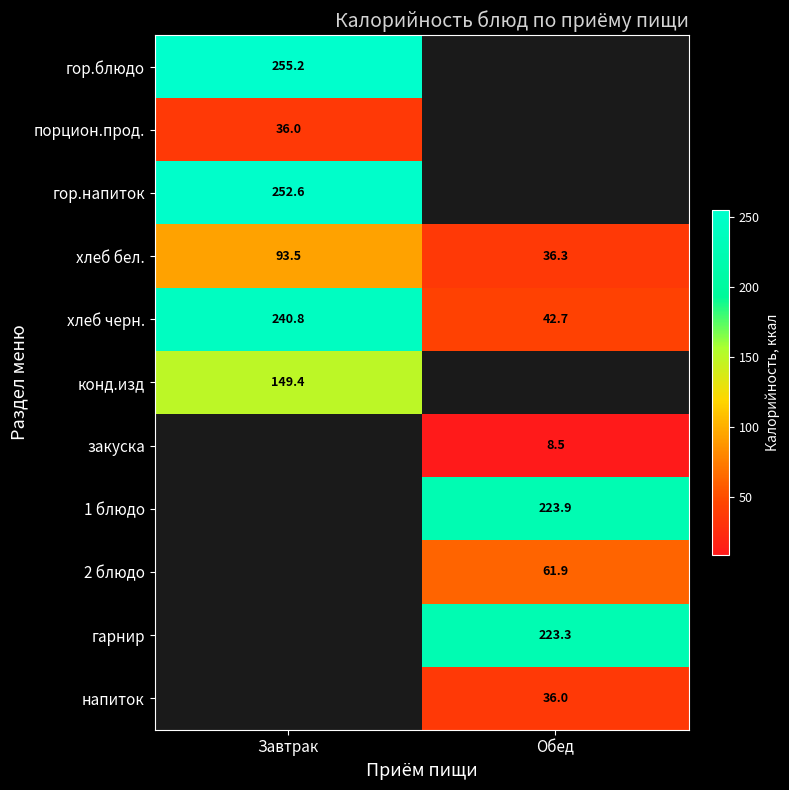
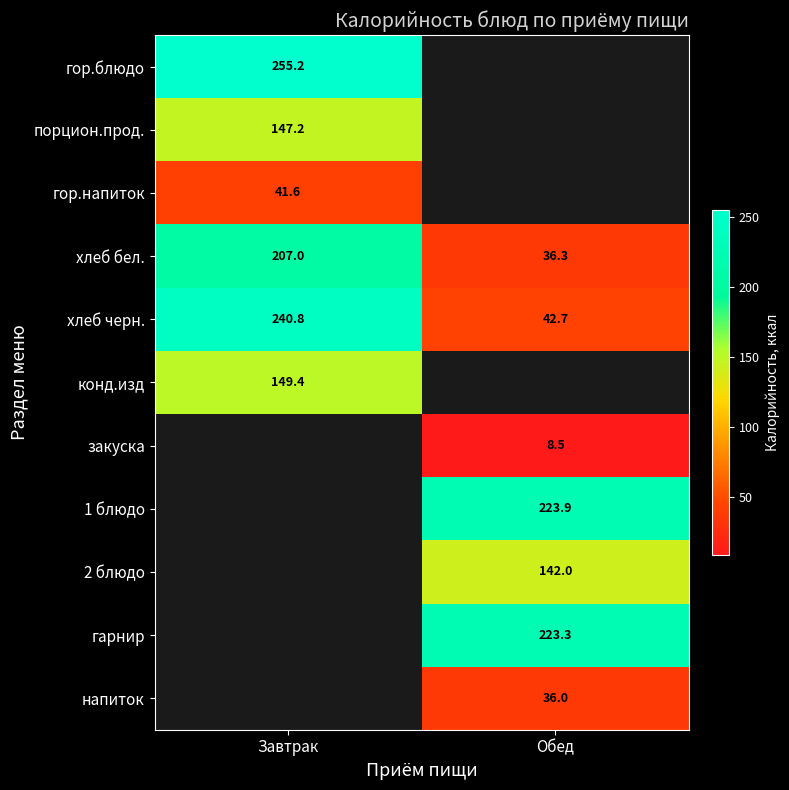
порцион.прод., Завтрак: 36.0 -> 147.2
гор.напиток, Завтрак: 252.6 -> 41.6
хлеб бел., Завтрак: 93.5 -> 207.0
2 блюдо, Обед: 61.9 -> 142.0
